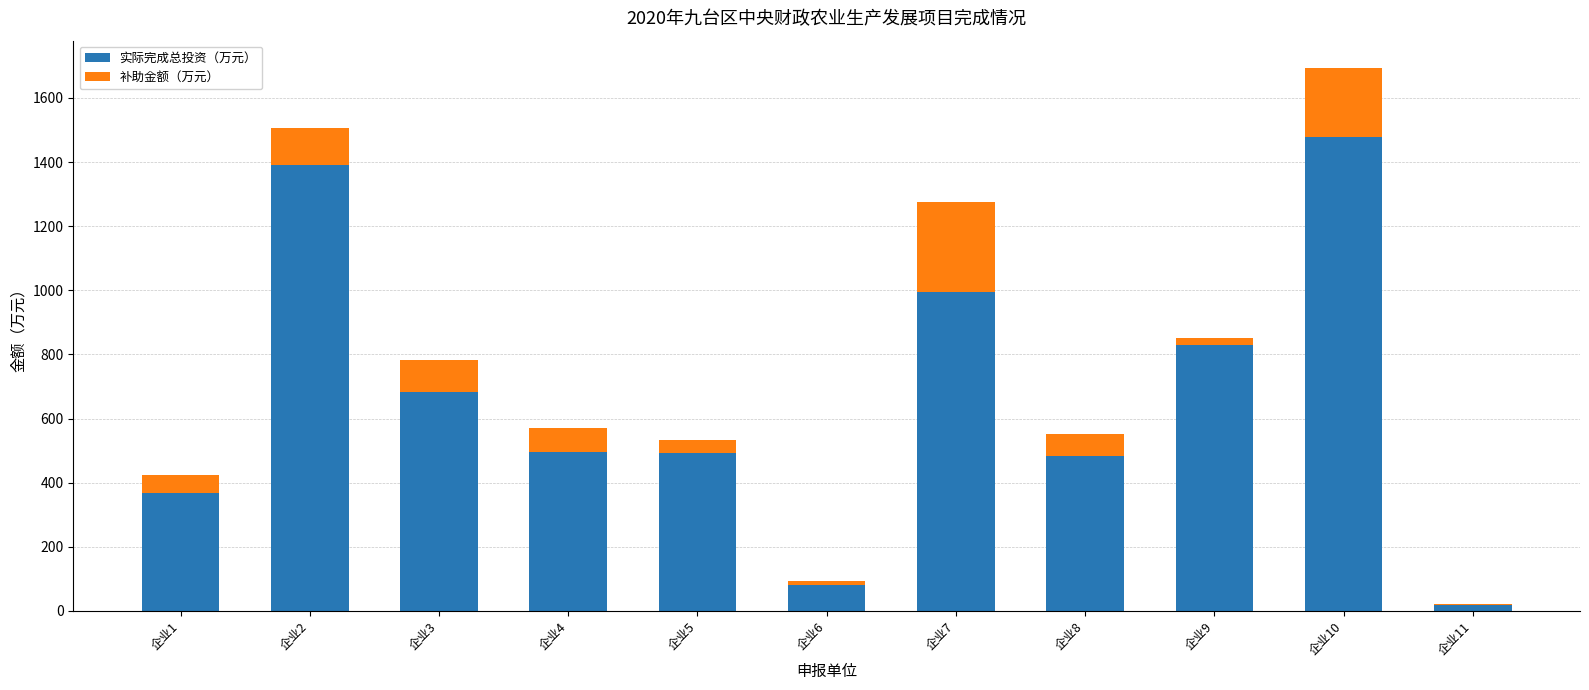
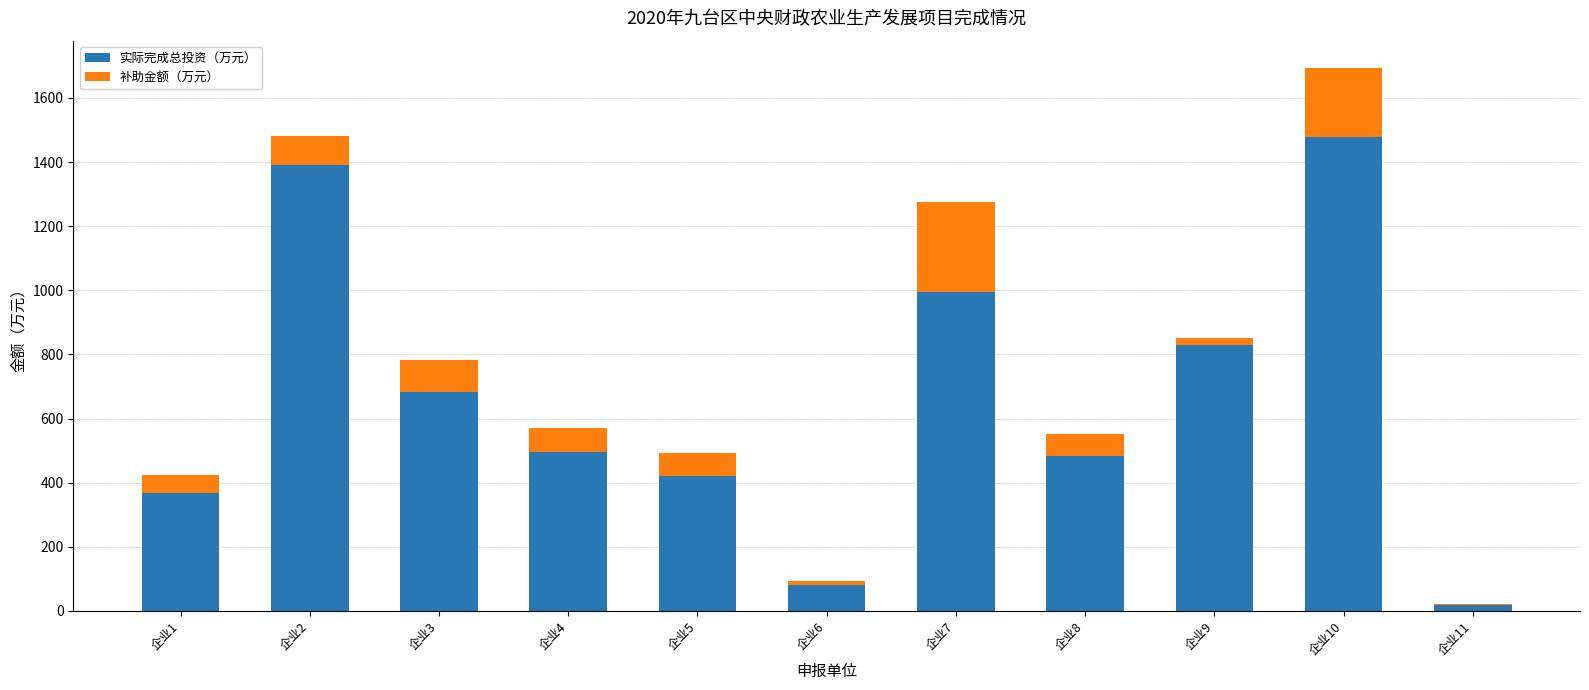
补助金额（万元）, 企业2: 120 -> 90
实际完成总投资（万元）, 企业5: 490 -> 420
补助金额（万元）, 企业5: 40 -> 70
